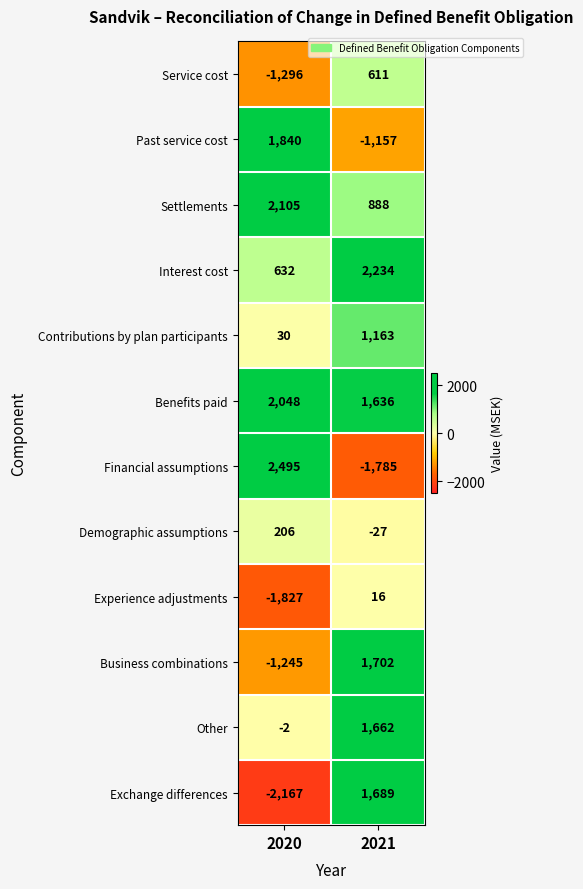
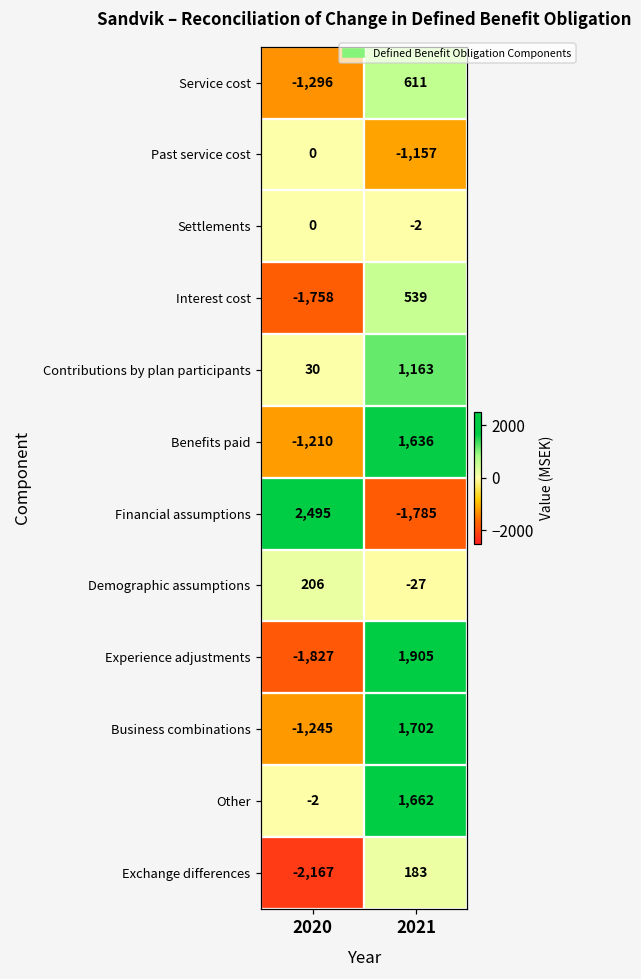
Past service cost, 2020: 1,840 -> 0
Settlements, 2020: 2,105 -> 0
Settlements, 2021: 888 -> -2
Interest cost, 2020: 632 -> -1,758
Interest cost, 2021: 2,234 -> 539
Benefits paid, 2020: 2,048 -> -1,210
Experience adjustments, 2021: 16 -> 1,905
Exchange differences, 2021: 1,689 -> 183
